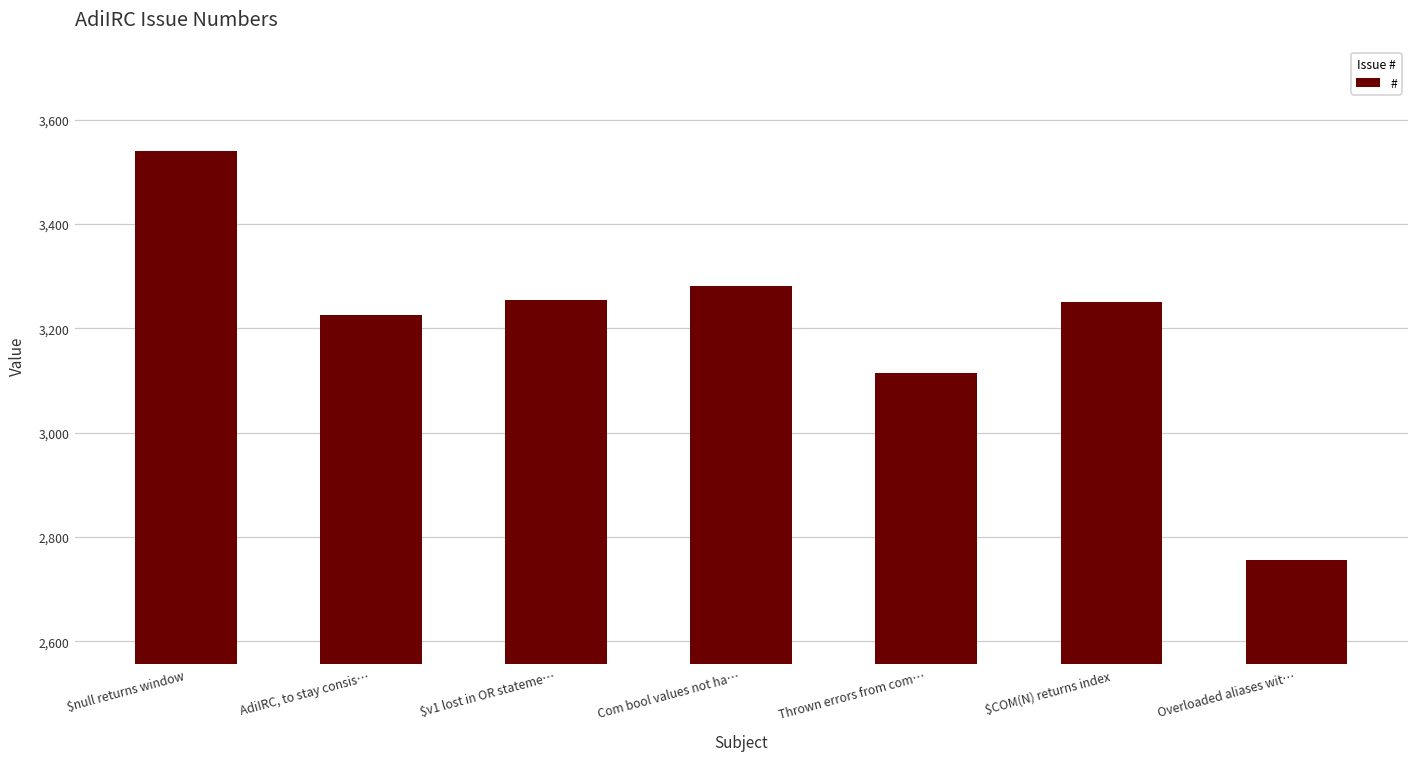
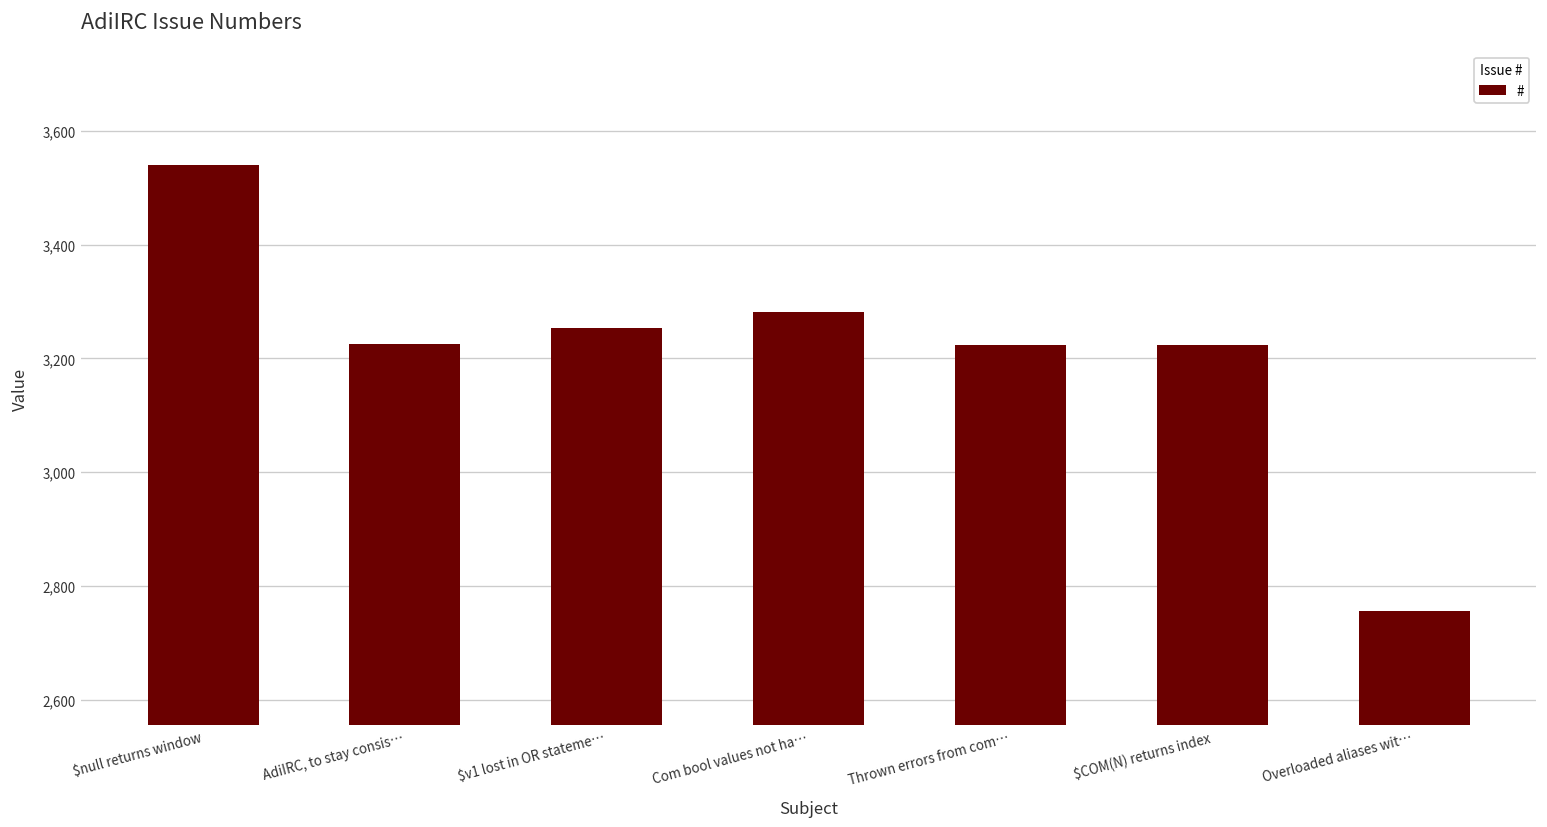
Thrown errors from com…: 3,110 -> 3,220
$COM(N) returns index: 3,250 -> 3,220
